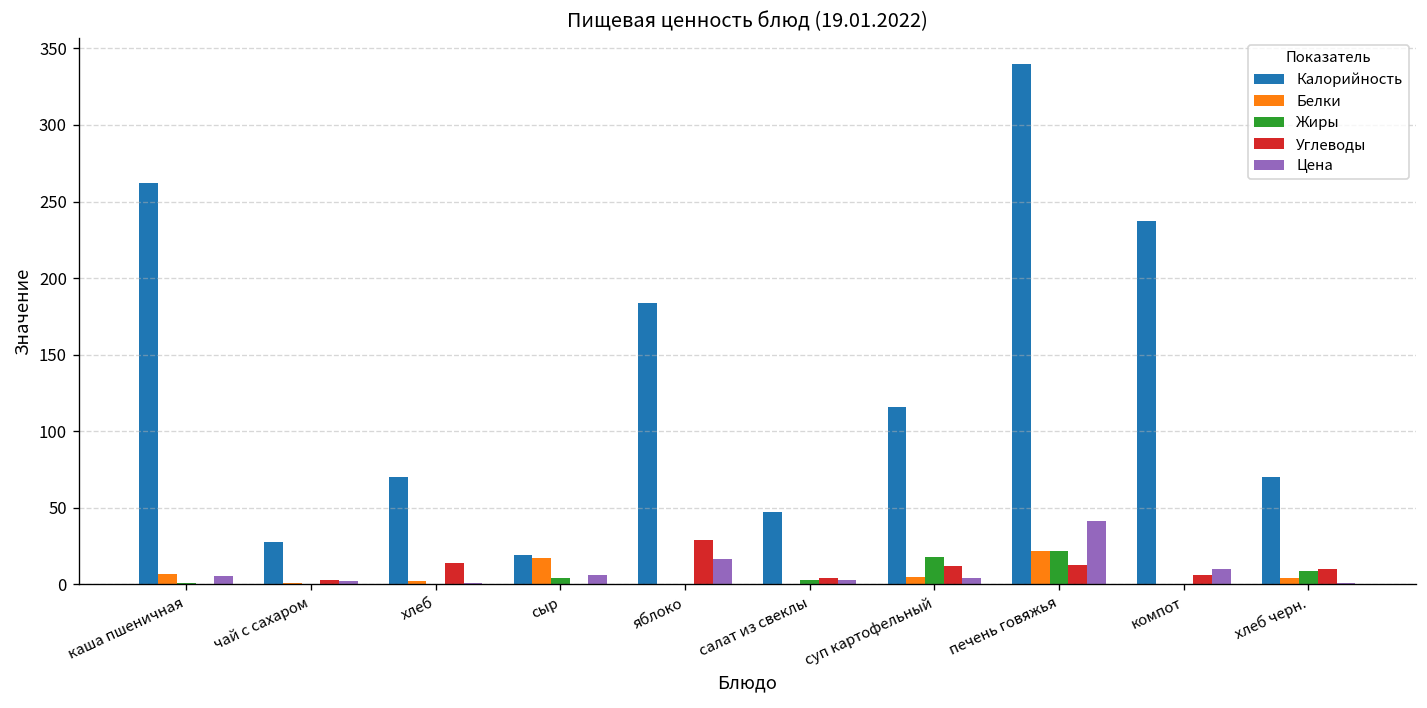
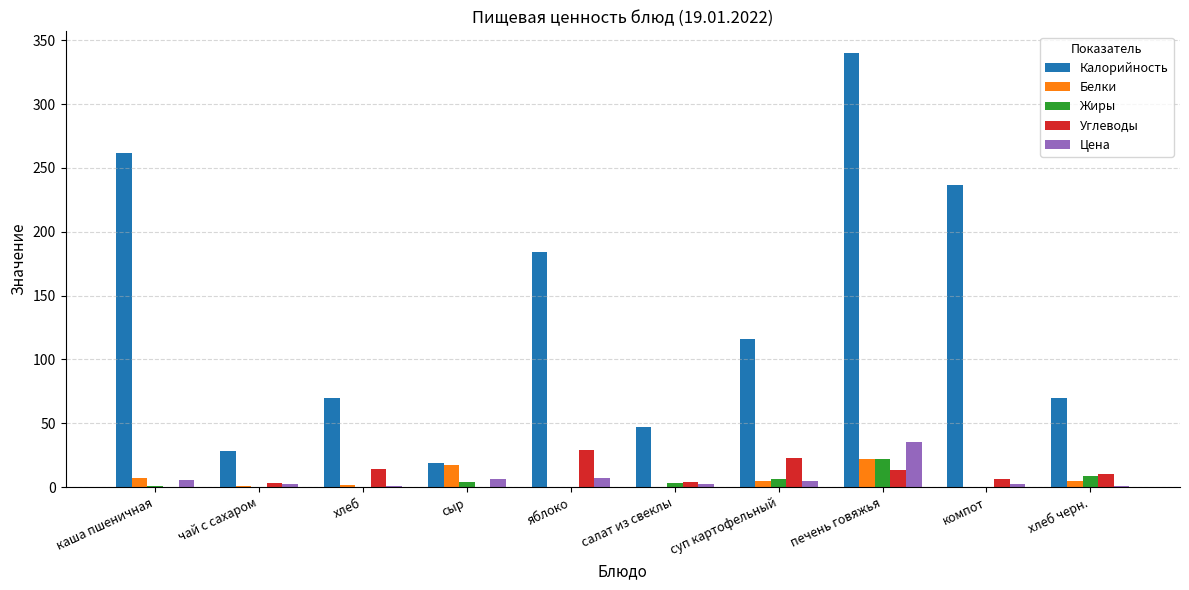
Цена, яблоко: 17 -> 7
Жиры, суп картофельный: 18 -> 6
Углеводы, суп картофельный: 12 -> 23
Цена, печень говяжья: 41 -> 35
Цена, компот: 10 -> 2
